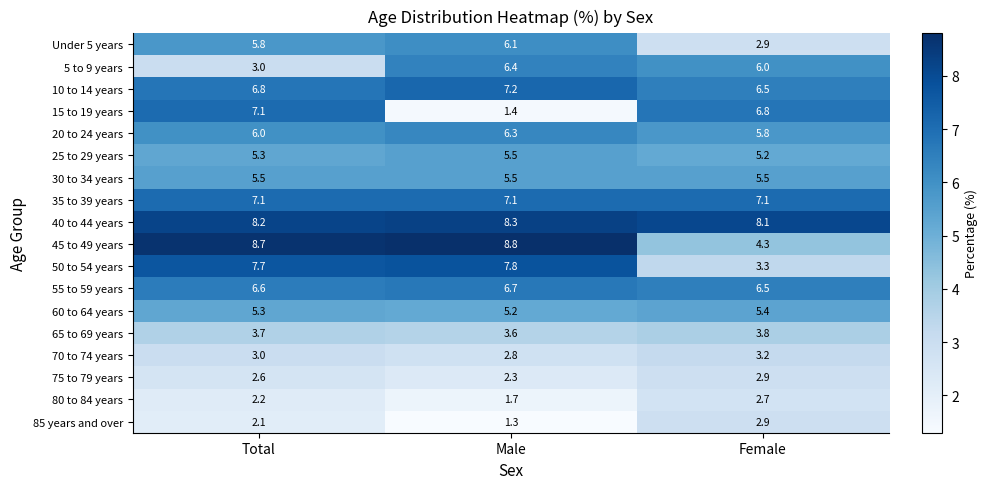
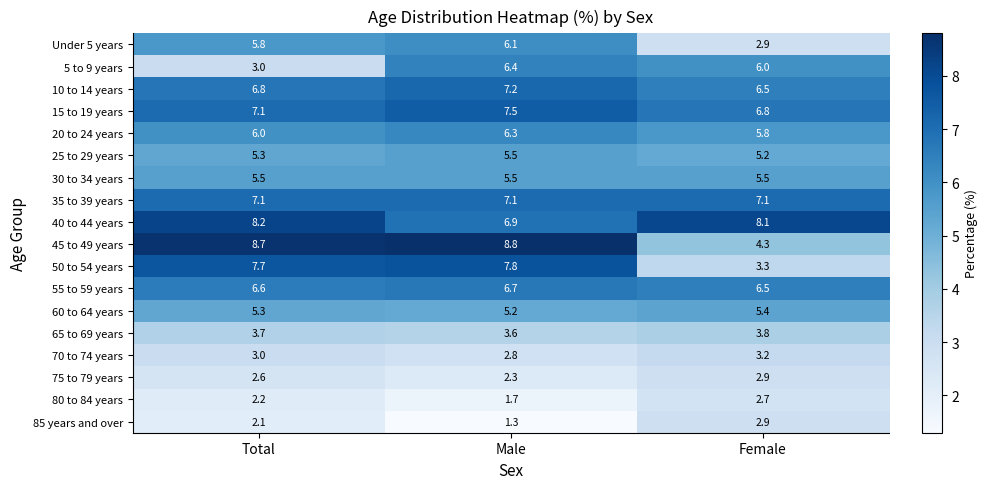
15 to 19 years, Male: 1.4 -> 7.5
40 to 44 years, Male: 8.3 -> 6.9
